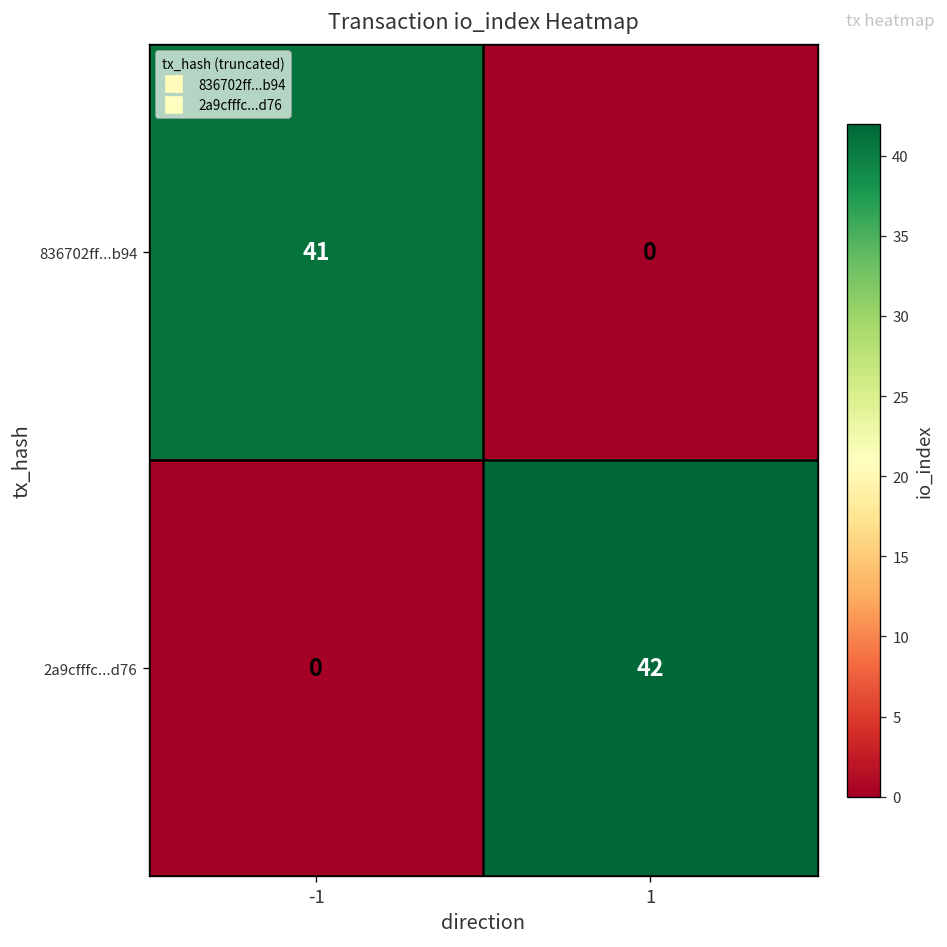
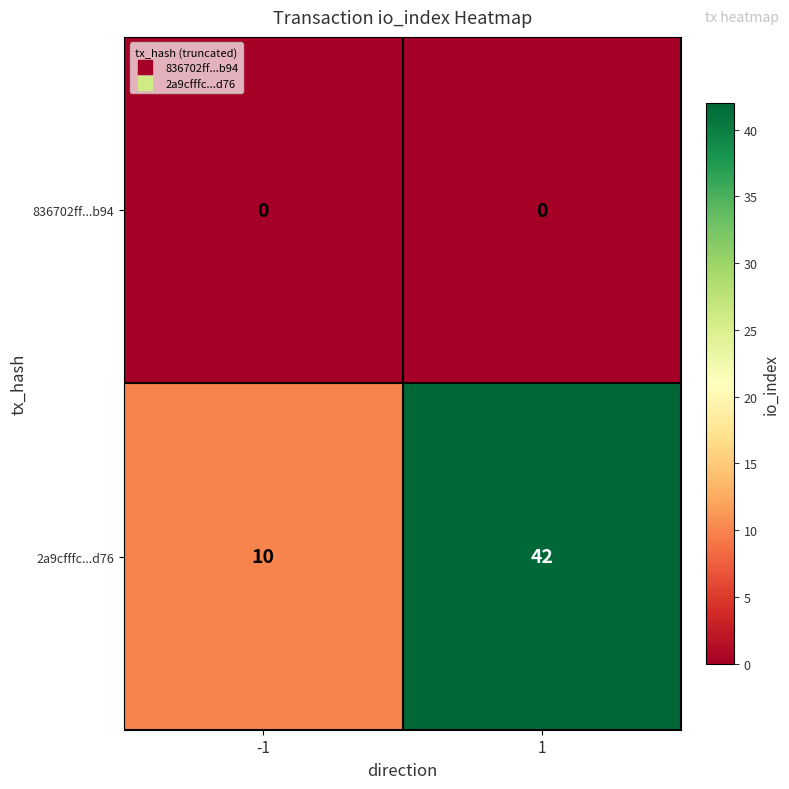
836702ff...b94, -1: 41 -> 0
2a9cfffc...d76, -1: 0 -> 10
